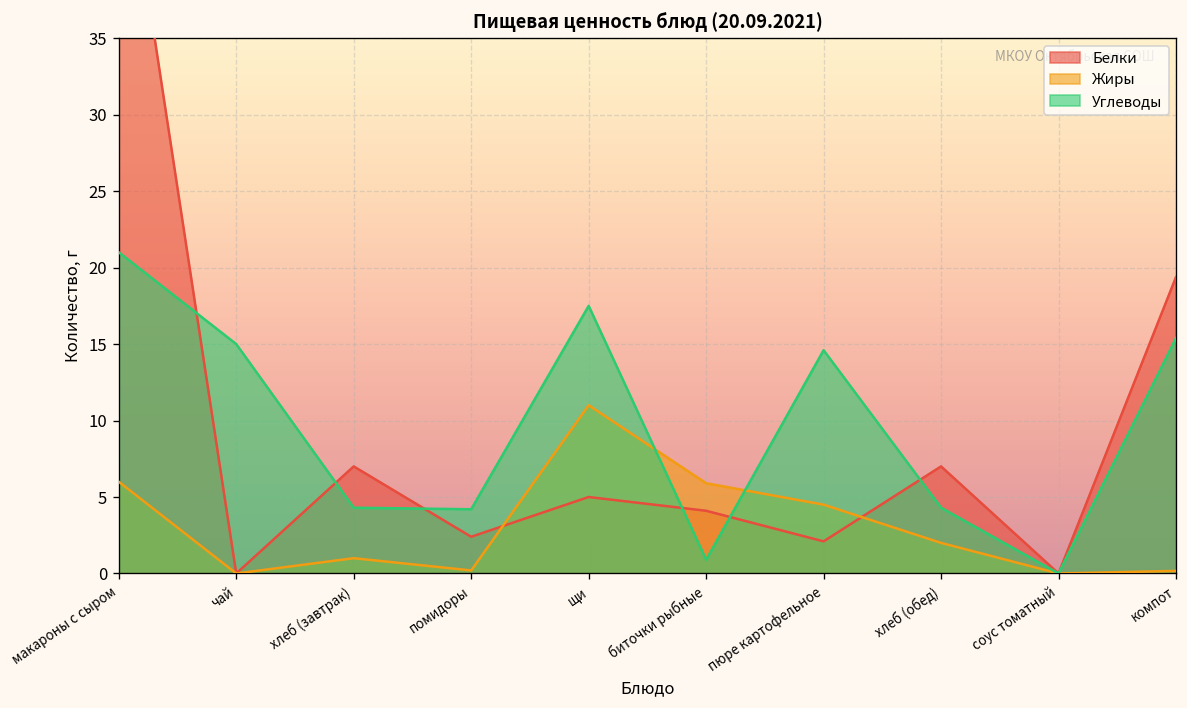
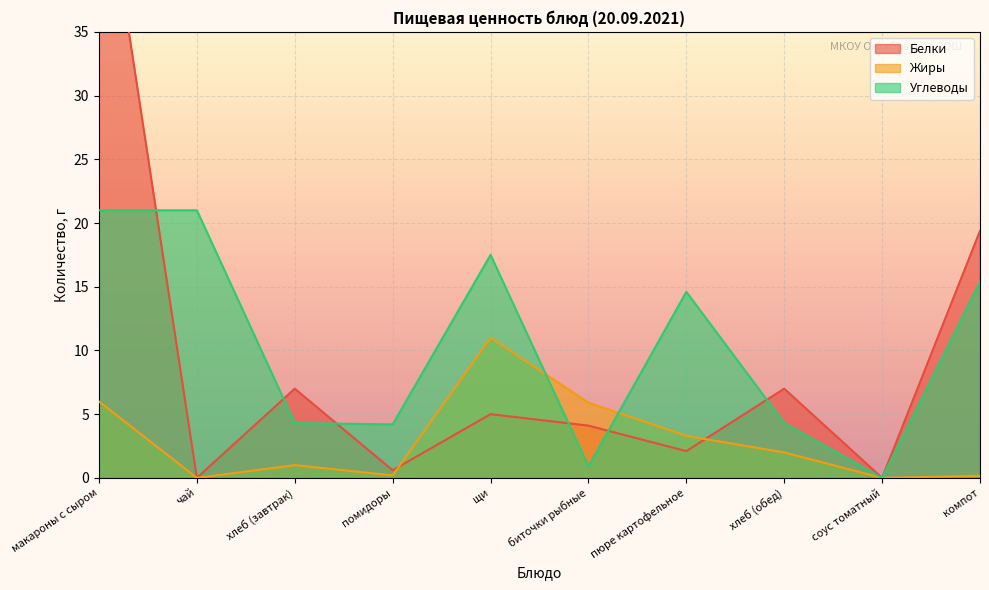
Углеводы, чай: 15 -> 21
Белки, помидоры: 2.4 -> 0.6
Жиры, пюре картофельное: 4.5 -> 3.3
